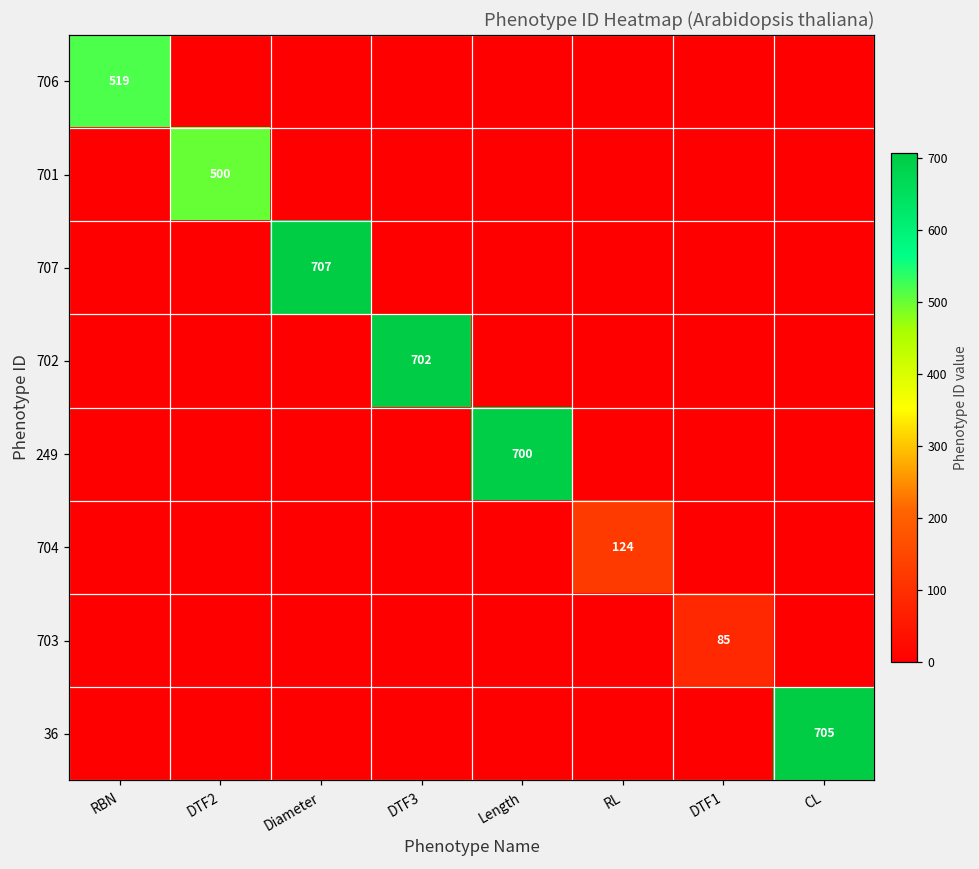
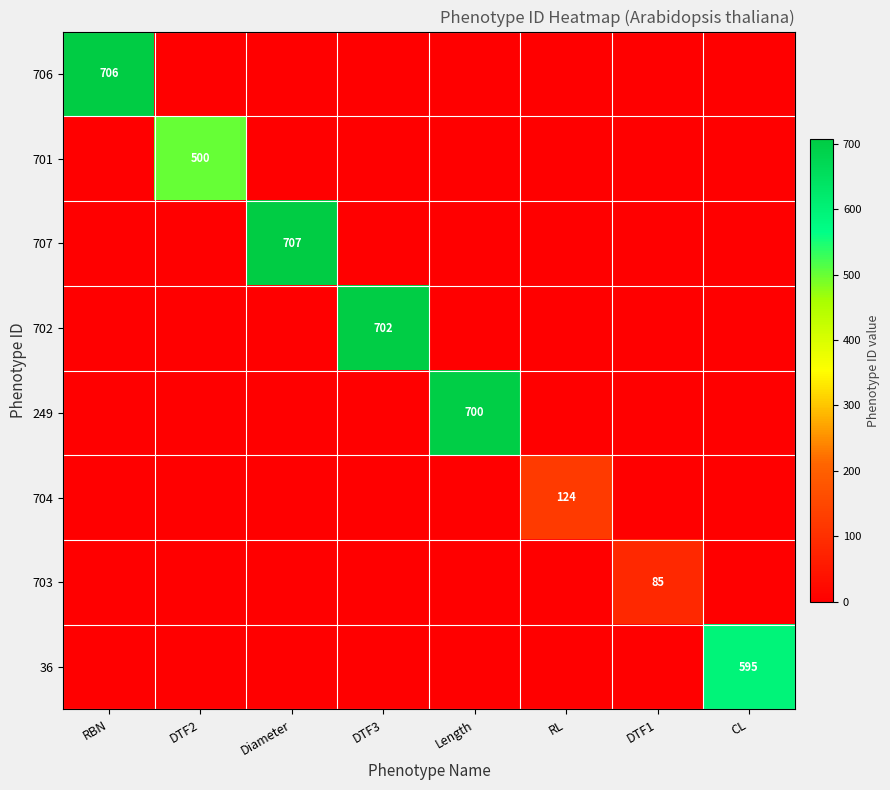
706, RBN: 519 -> 706
36, CL: 705 -> 595
